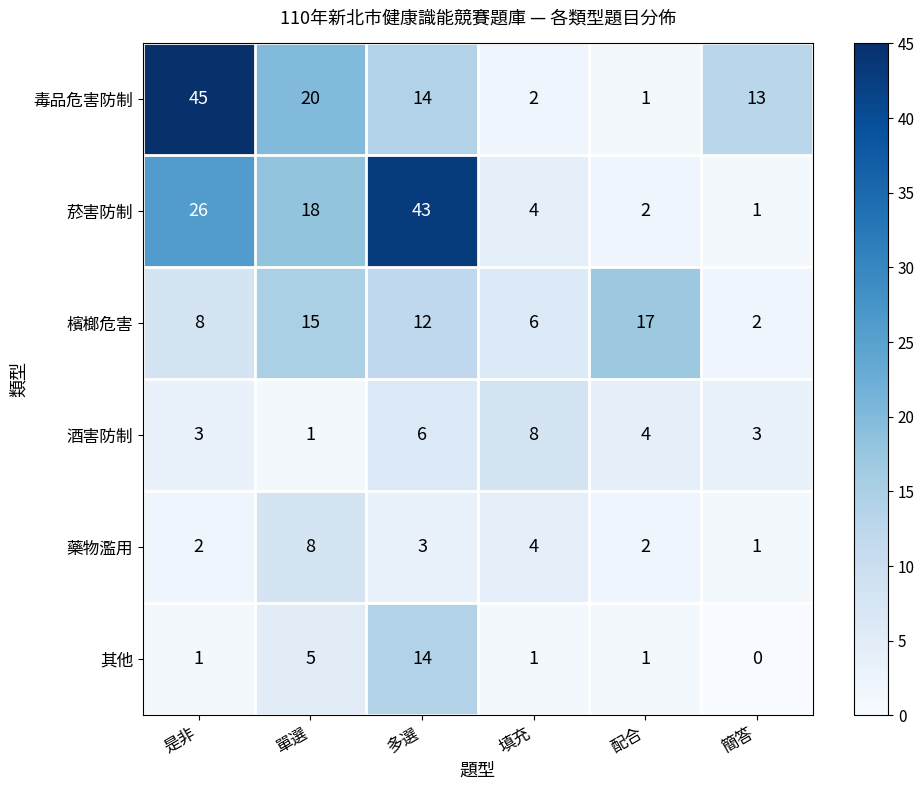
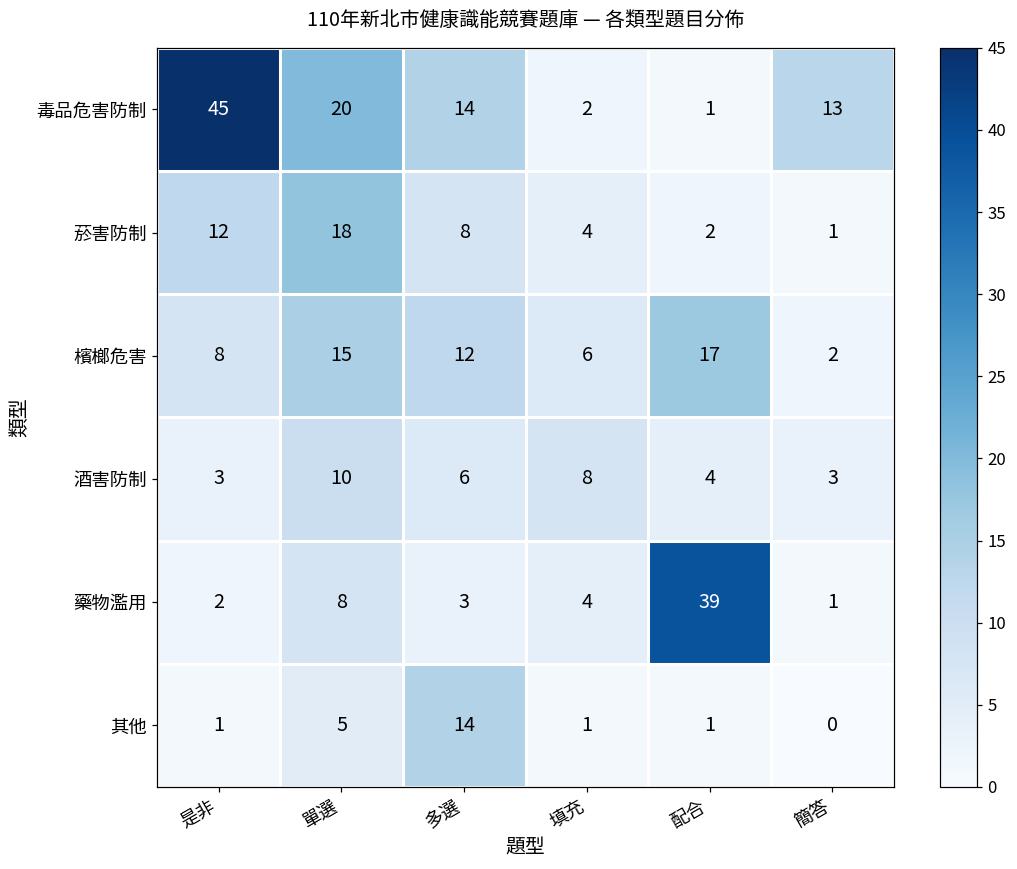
菸害防制, 是非: 26 -> 12
菸害防制, 多選: 43 -> 8
酒害防制, 單選: 1 -> 10
藥物濫用, 配合: 2 -> 39
